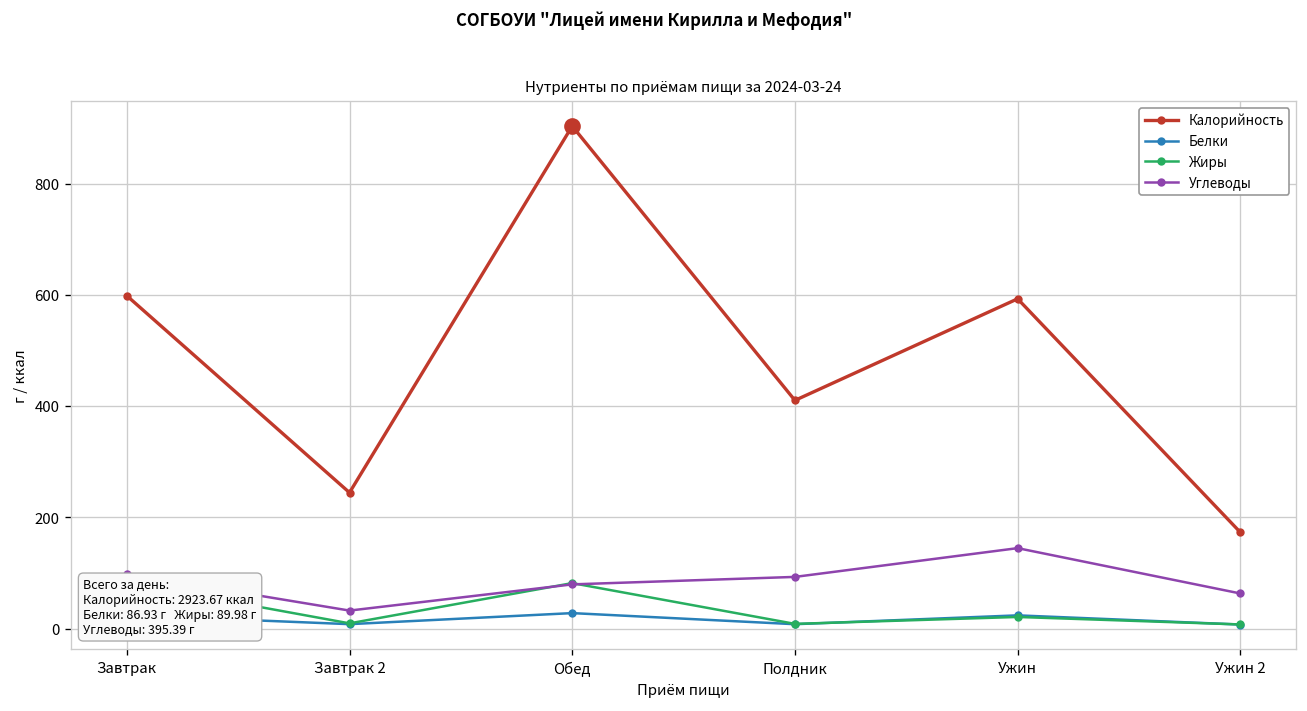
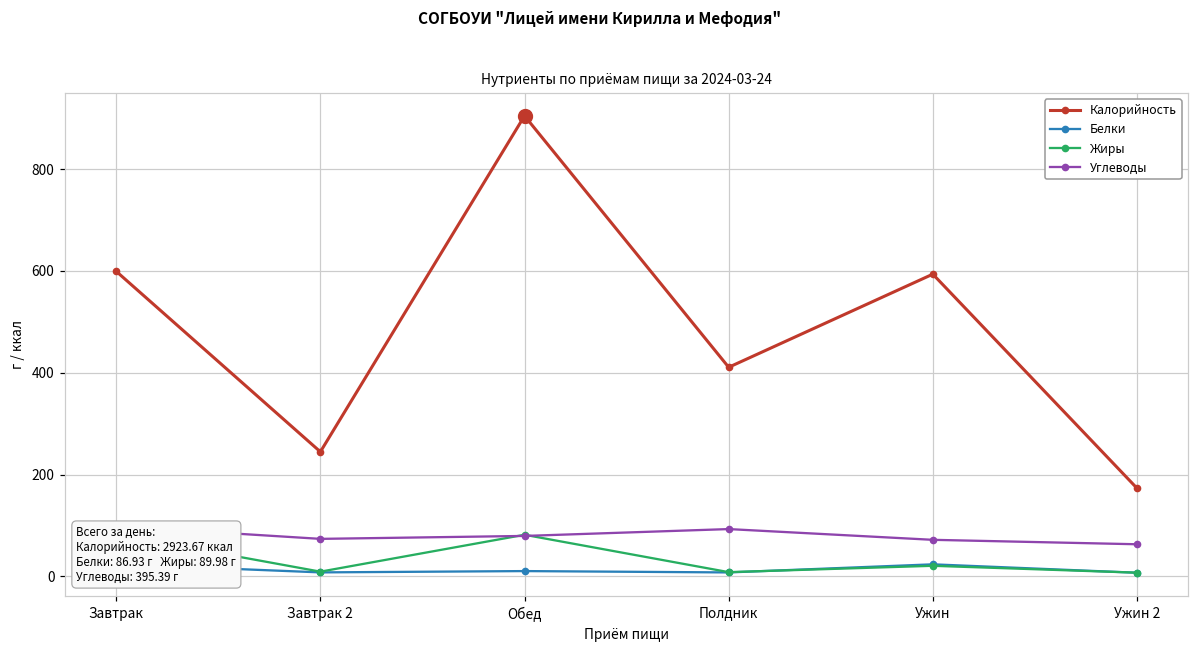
Углеводы, Завтрак 2: 30 -> 70
Белки, Обед: 30 -> 10
Углеводы, Ужин: 140 -> 70
